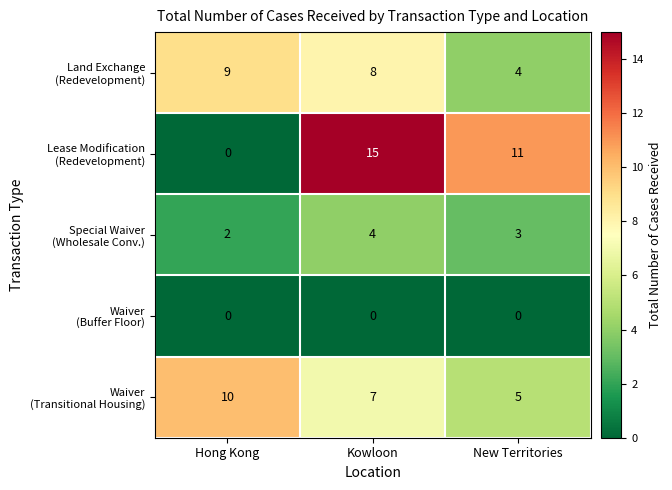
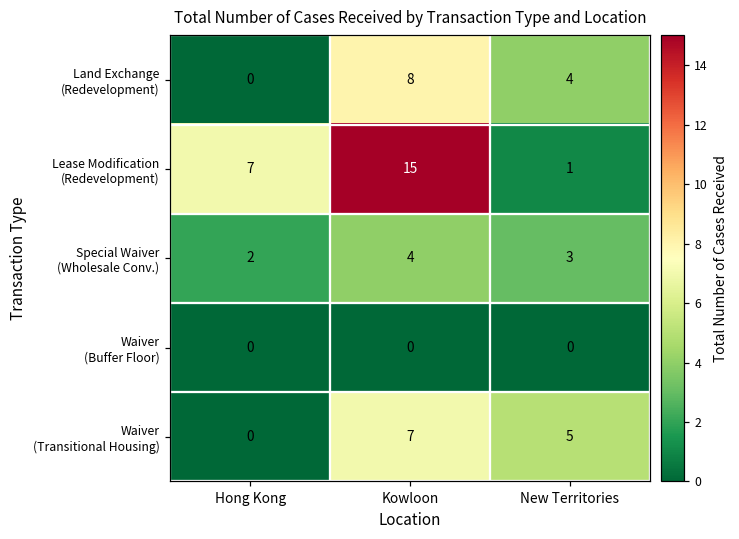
Land Exchange (Redevelopment), Hong Kong: 9 -> 0
Lease Modification (Redevelopment), Hong Kong: 0 -> 7
Lease Modification (Redevelopment), New Territories: 11 -> 1
Waiver (Transitional Housing), Hong Kong: 10 -> 0
